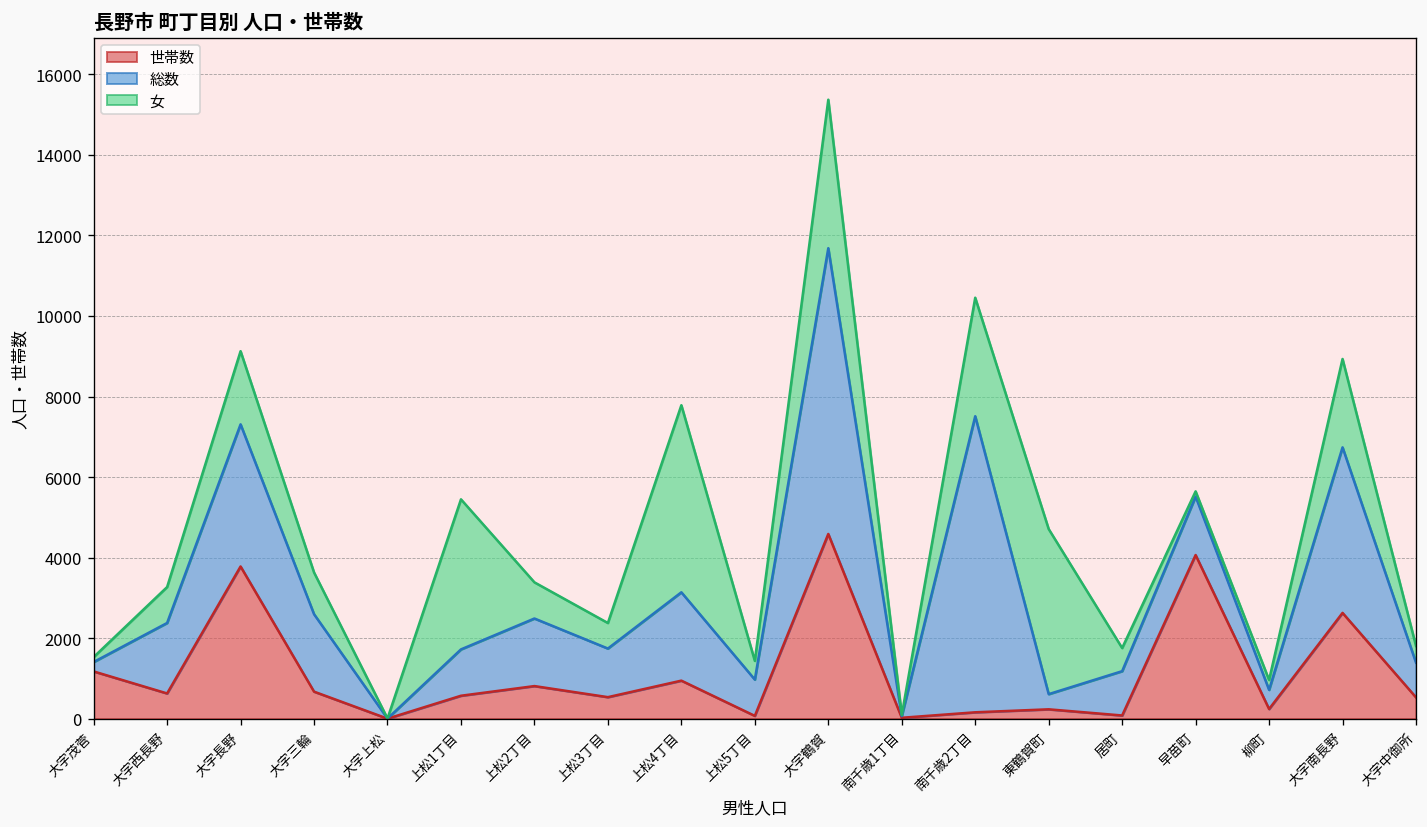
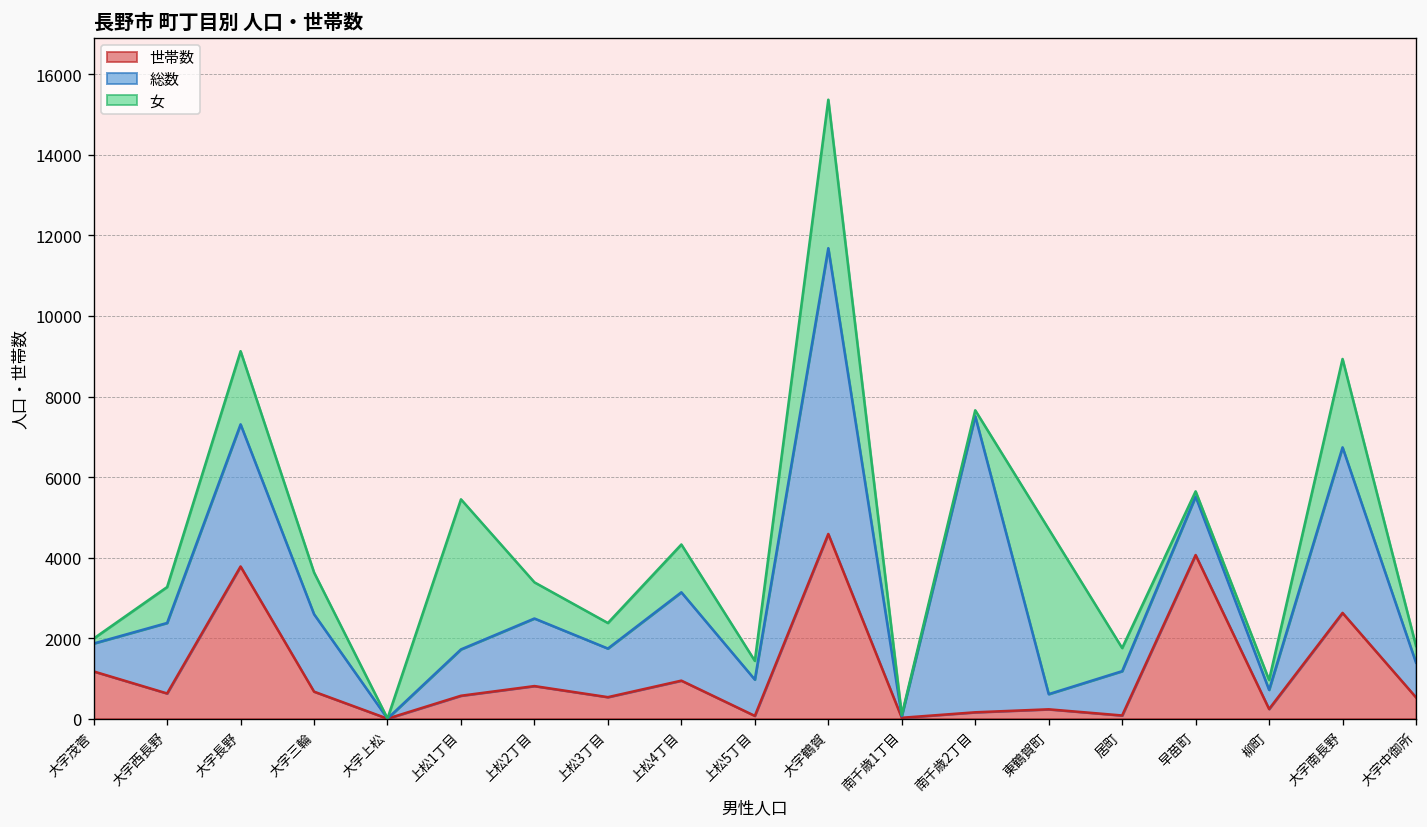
総数, 大字茂菅: 200 -> 700
女, 上松4丁目: 4600 -> 1200
女, 南千歳2丁目: 2900 -> 100
